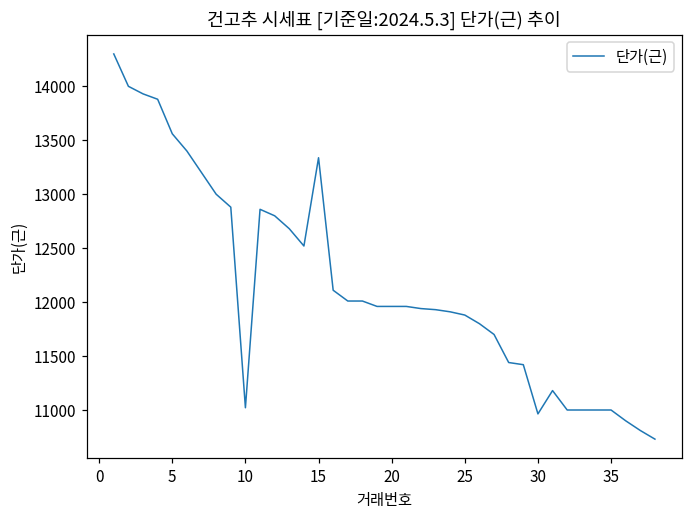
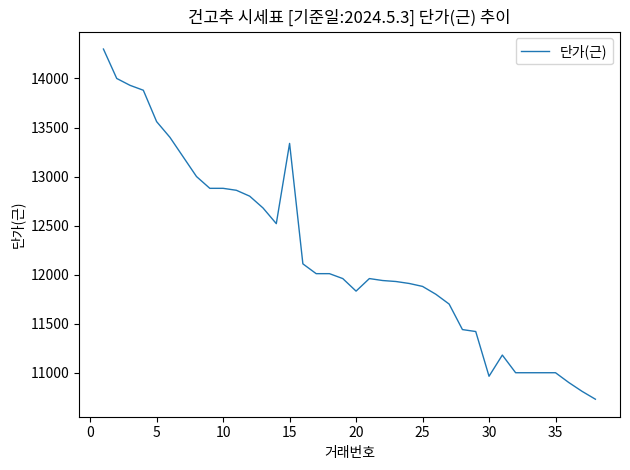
10: 11000 -> 12900
20: 12000 -> 11800
